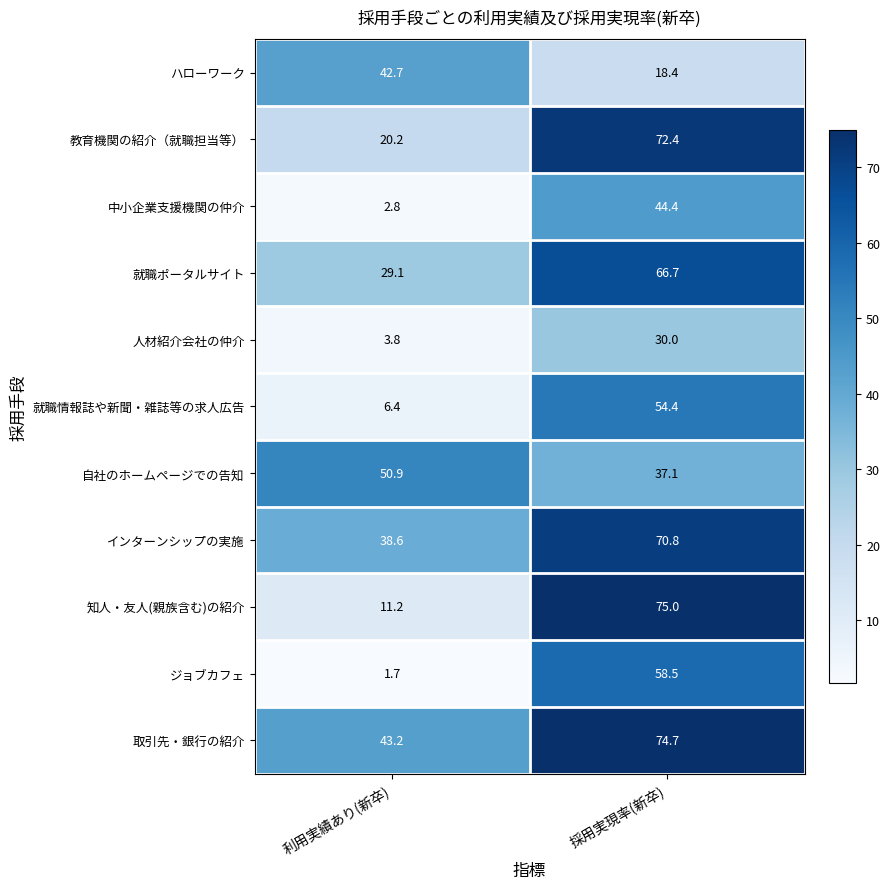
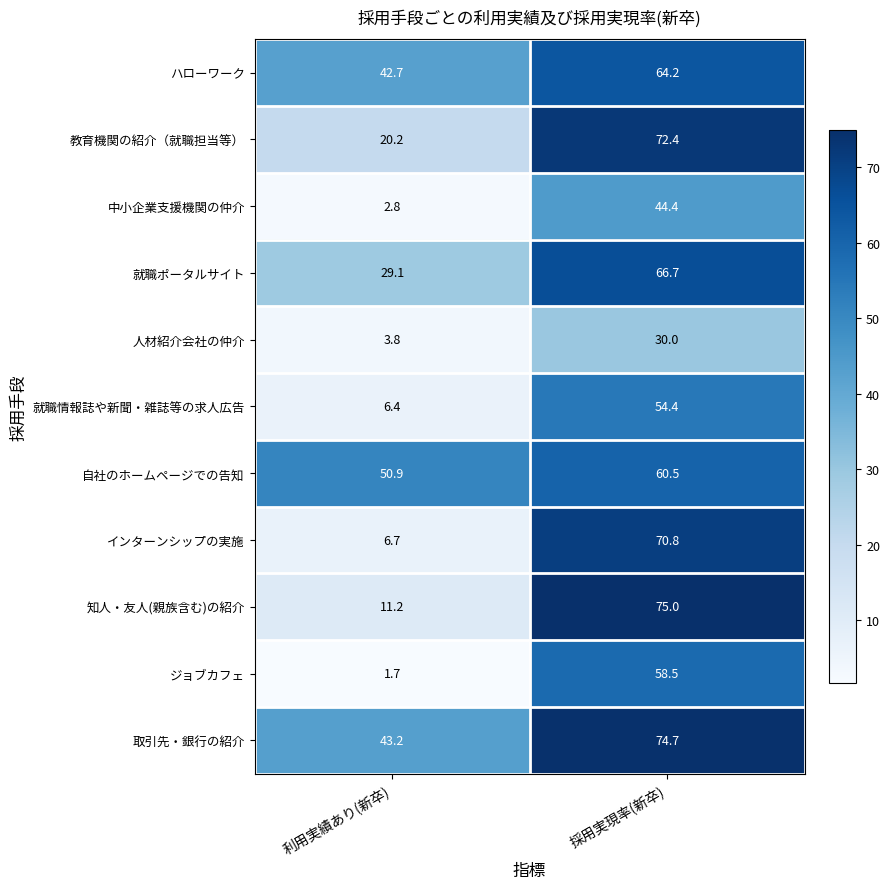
ハローワーク, 採用実現率(新卒): 18.4 -> 64.2
自社のホームページでの告知, 採用実現率(新卒): 37.1 -> 60.5
インターンシップの実施, 利用実績あり(新卒): 38.6 -> 6.7
